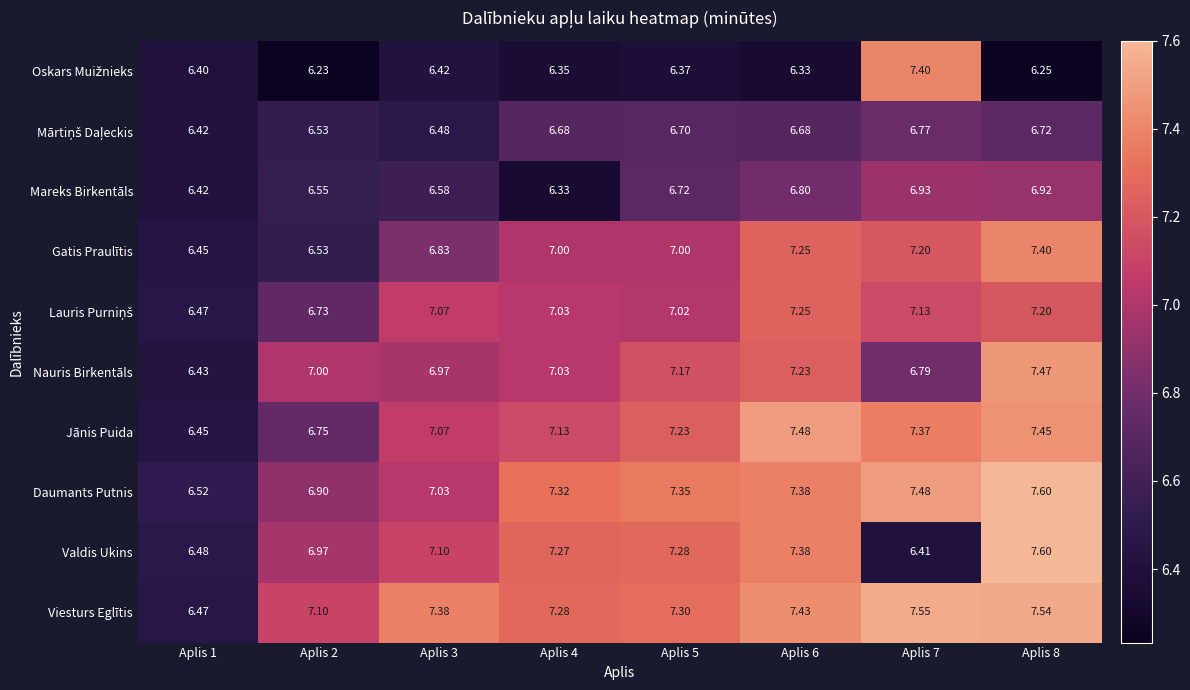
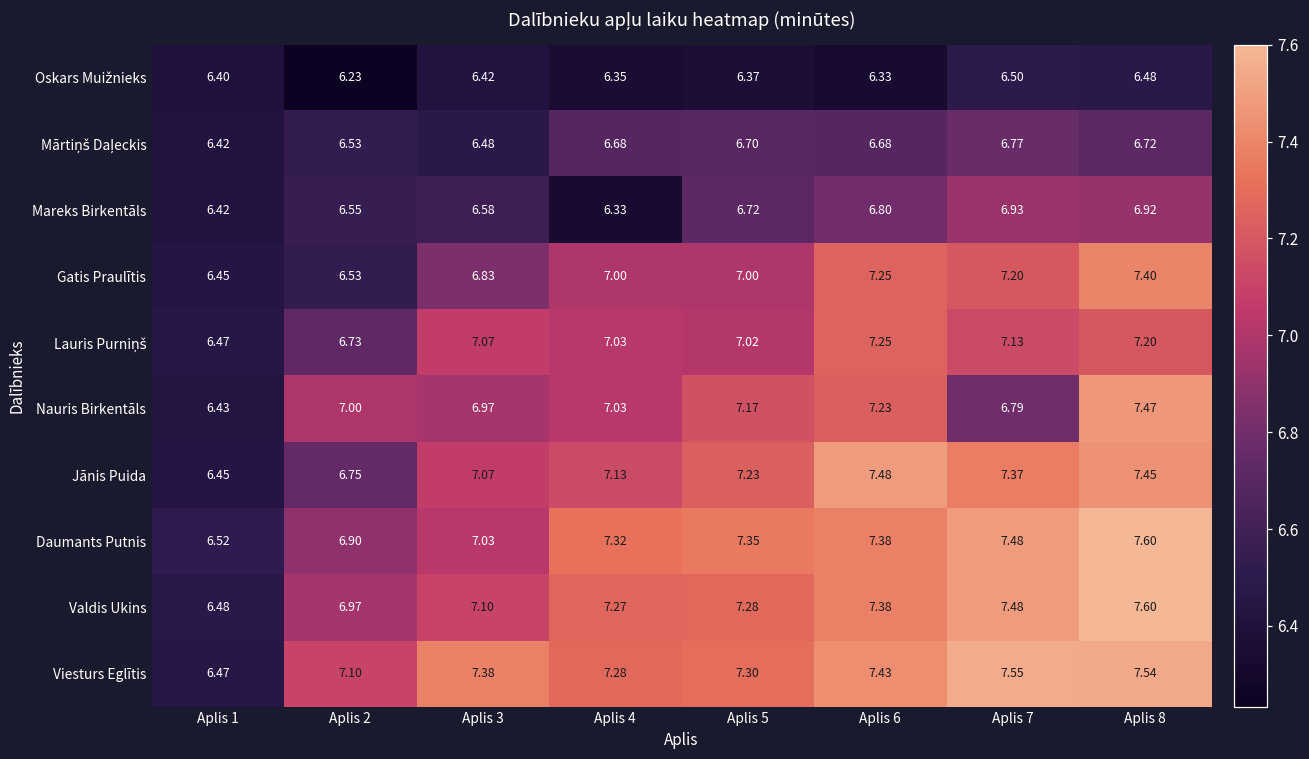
Oskars Muižnieks, Aplis 7: 7.40 -> 6.50
Oskars Muižnieks, Aplis 8: 6.25 -> 6.48
Valdis Ukins, Aplis 7: 6.41 -> 7.48
